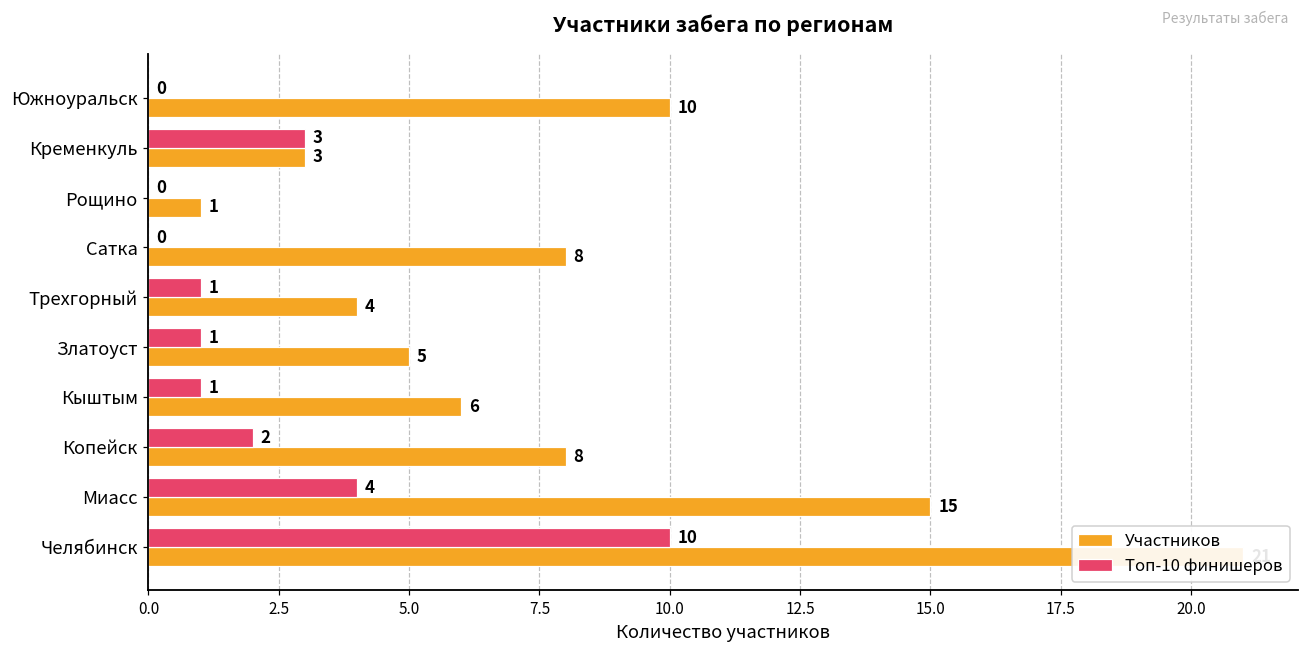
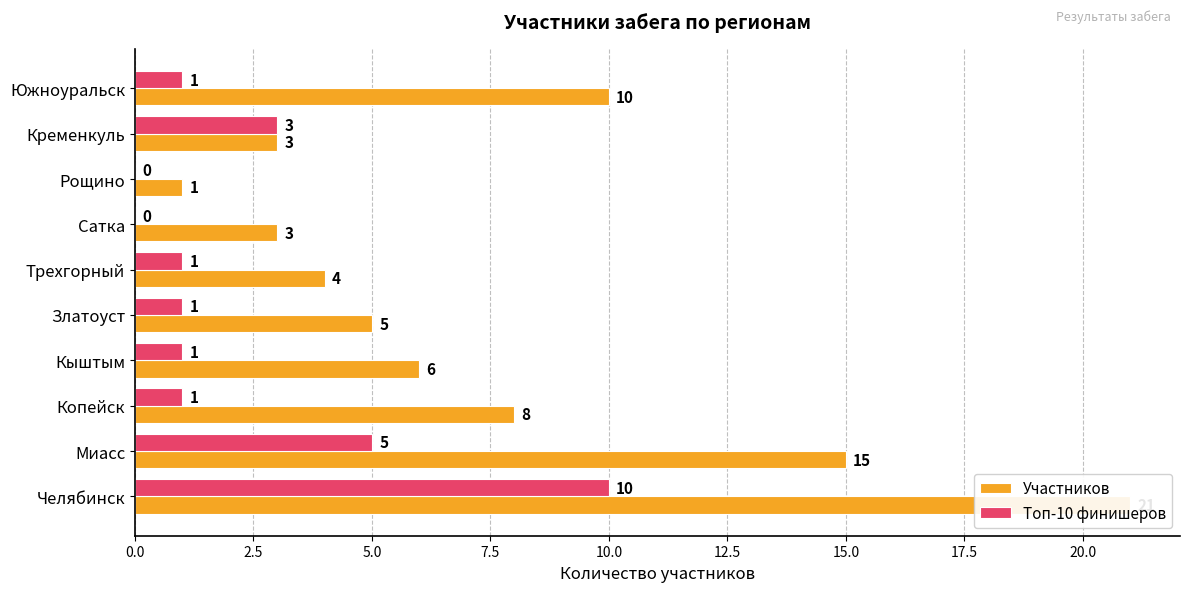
Топ-10 финишеров, Южноуральск: 0 -> 1
Участников, Сатка: 8 -> 3
Топ-10 финишеров, Копейск: 2 -> 1
Топ-10 финишеров, Миасс: 4 -> 5
